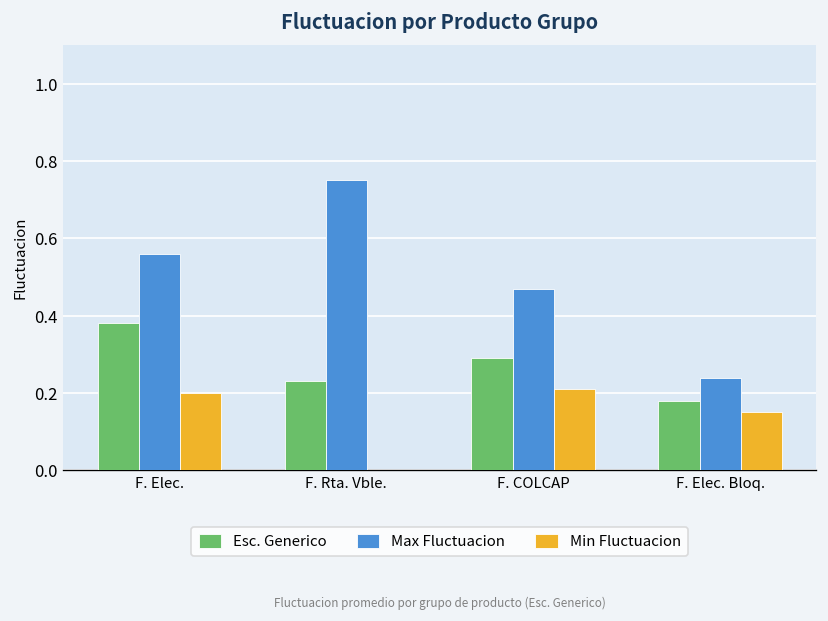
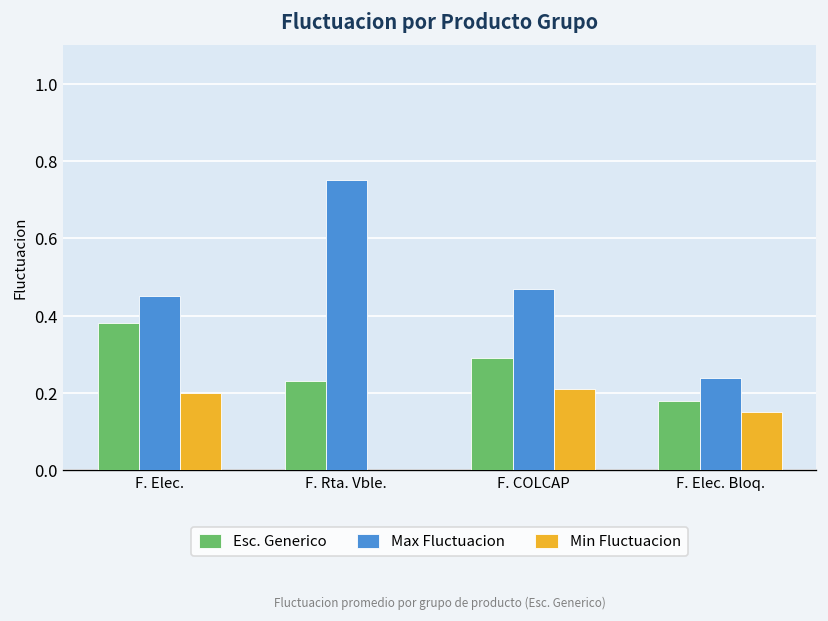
Max Fluctuacion, F. Elec.: 0.56 -> 0.45
